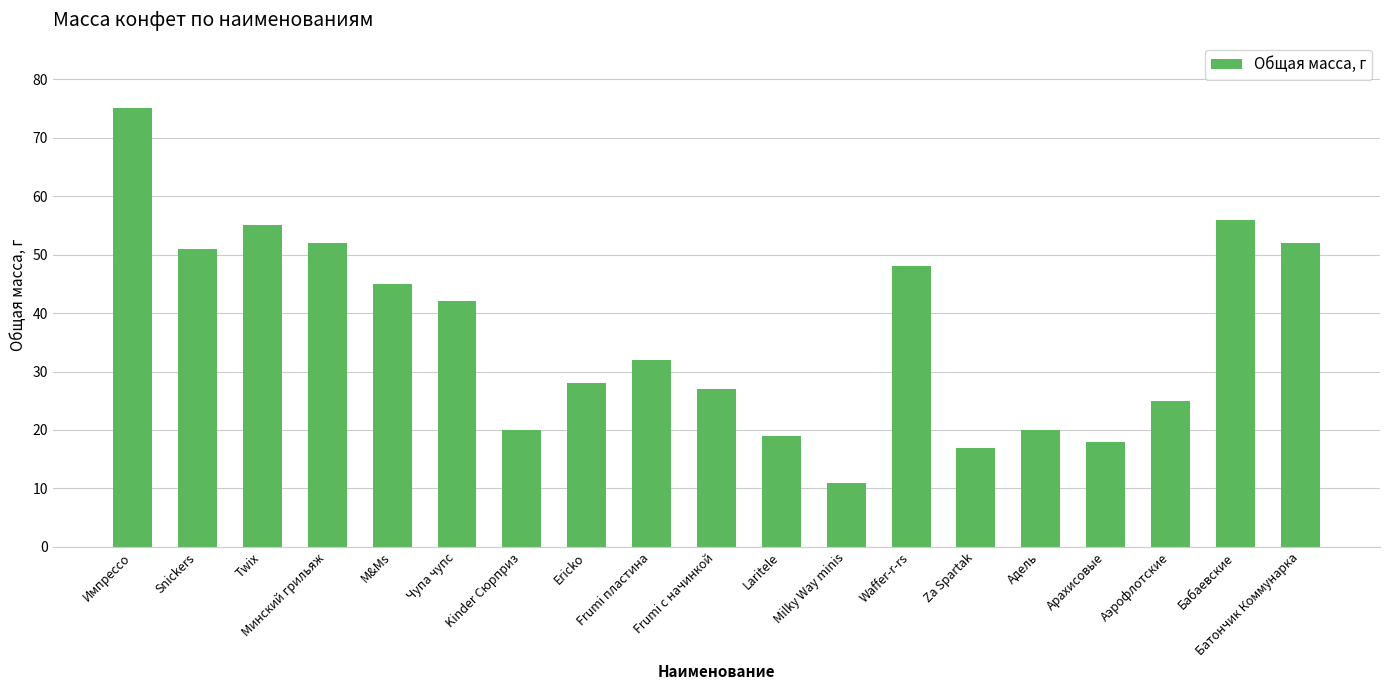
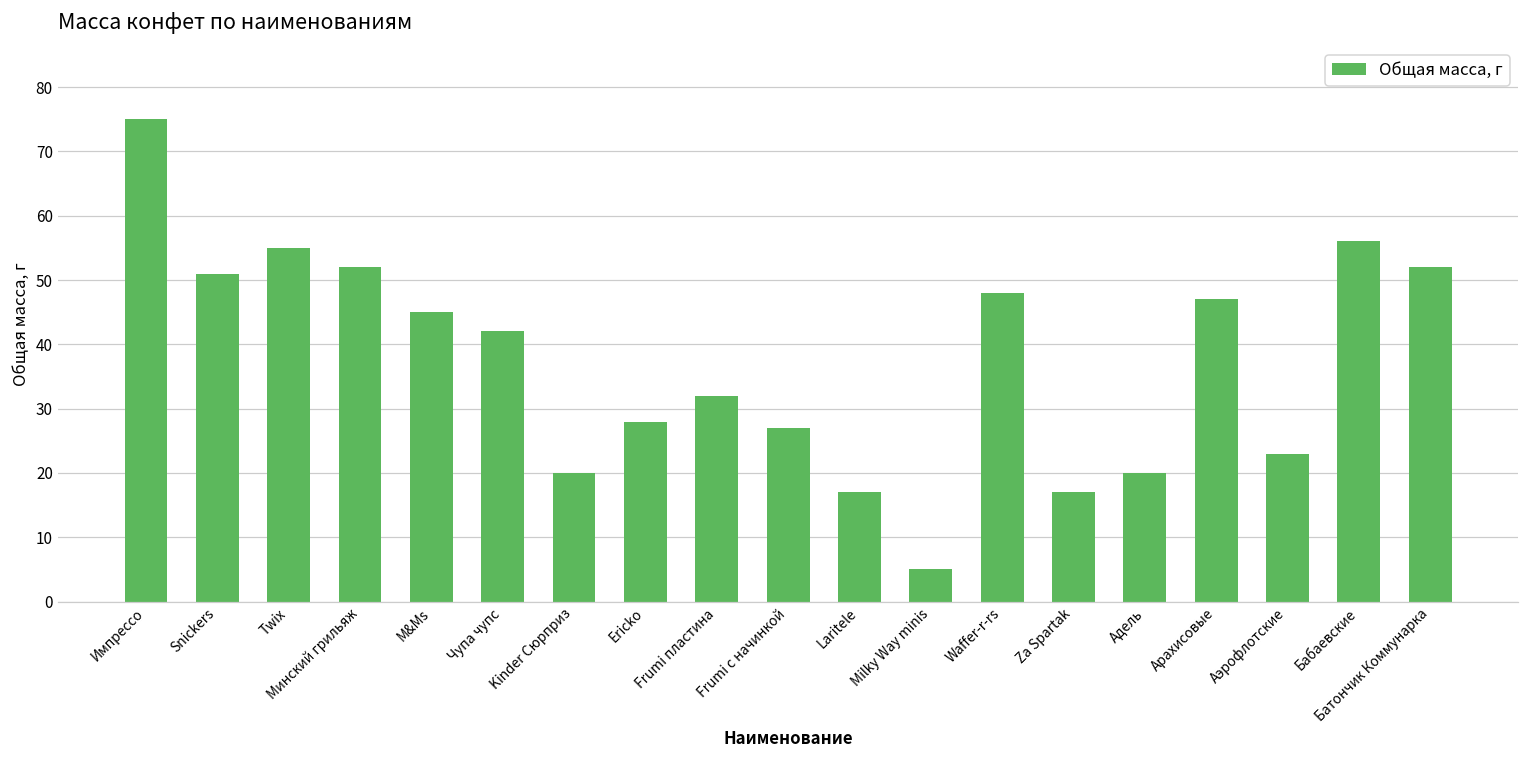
Laritele: 19 -> 17
Milky Way minis: 11 -> 5
Арахисовые: 18 -> 47
Аэрофлотские: 25 -> 23
